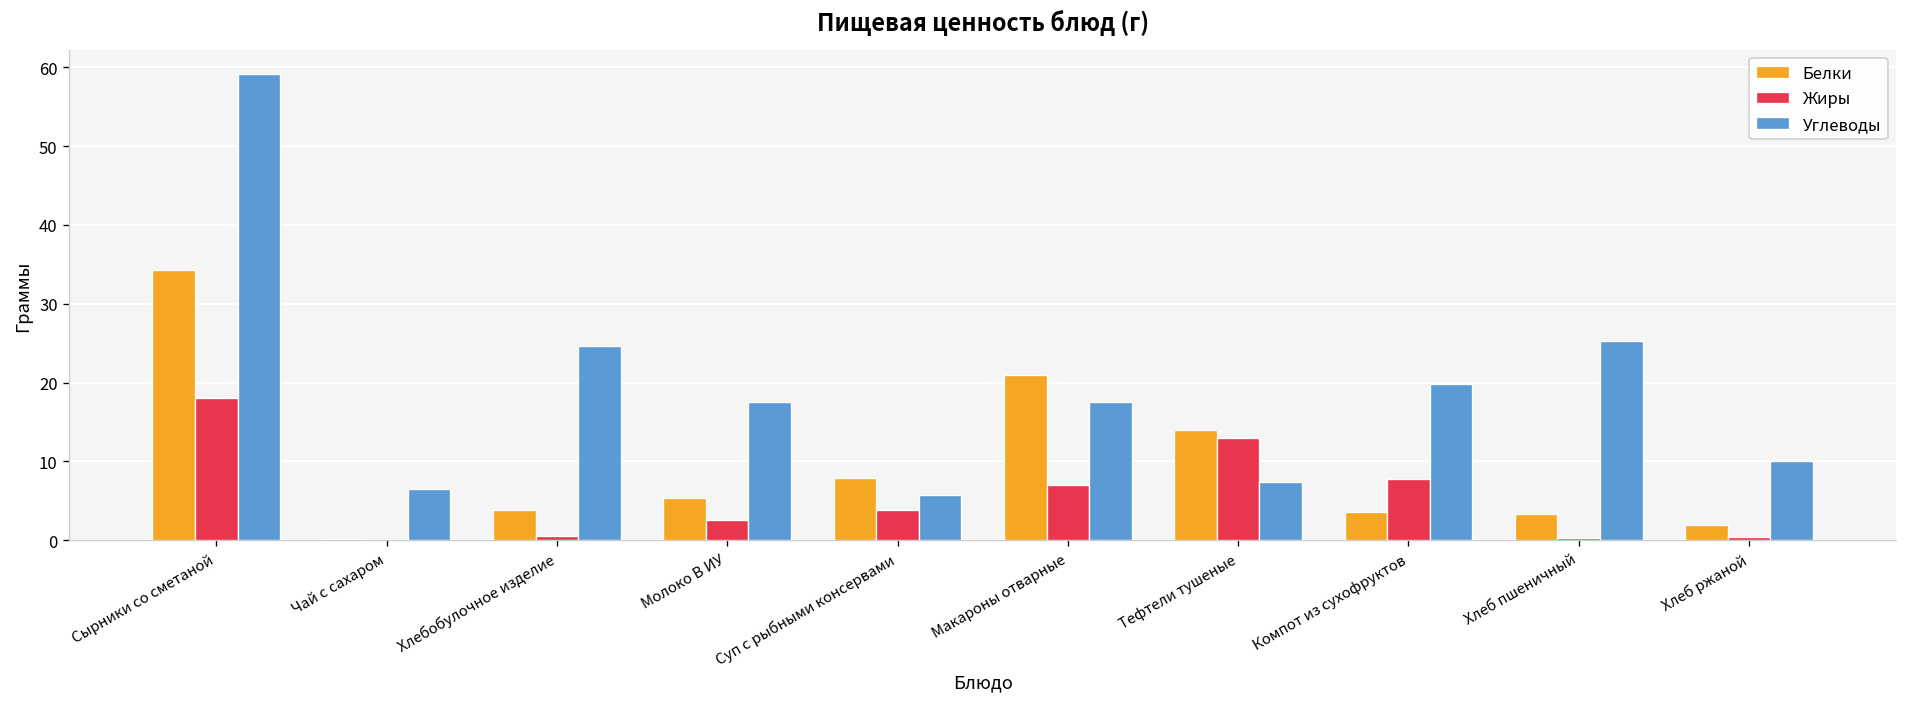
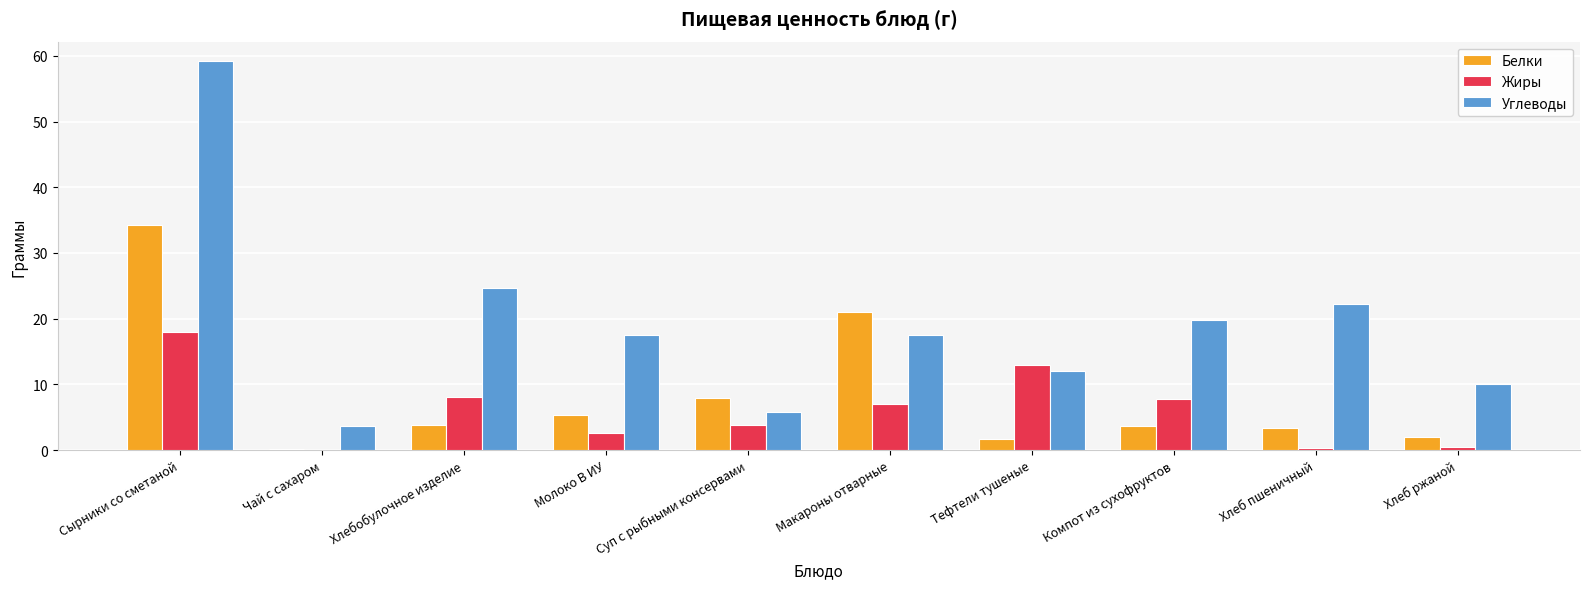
Углеводы, Чай с сахаром: 7 -> 4
Жиры, Хлебобулочное изделие: 1 -> 8
Белки, Тефтели тушеные: 14 -> 2
Углеводы, Тефтели тушеные: 7 -> 12
Углеводы, Хлеб пшеничный: 25 -> 22
